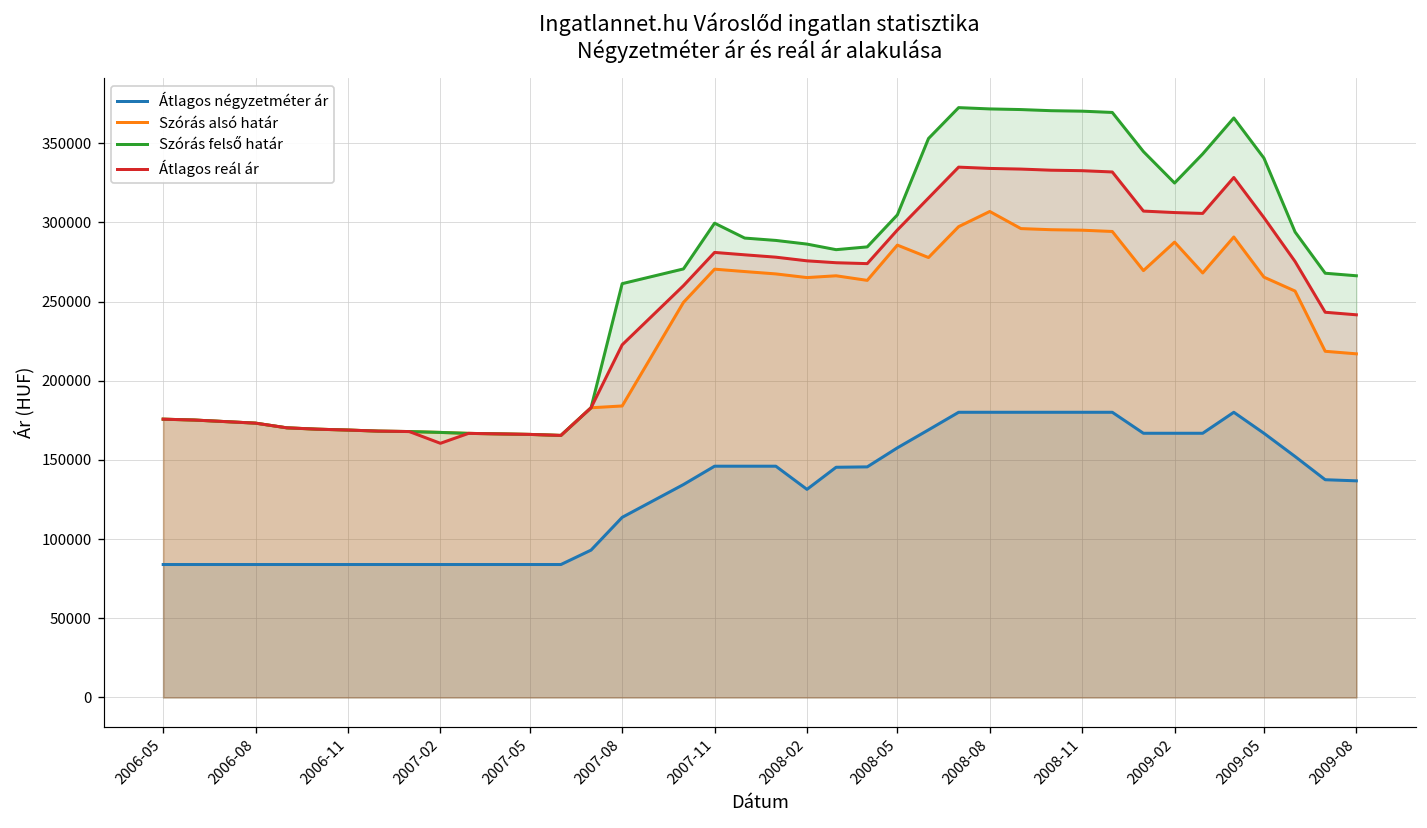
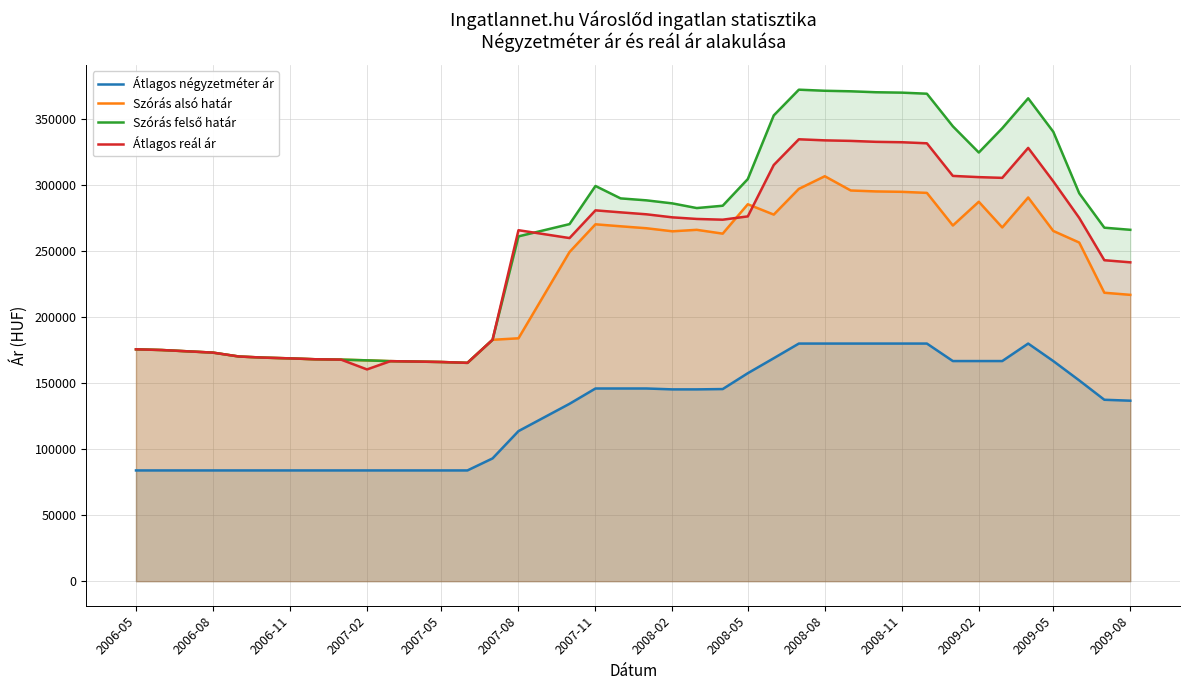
Átlagos reál ár, 2007-08: 223000 -> 266000
Átlagos négyzetméter ár, 2008-02: 131000 -> 145000
Átlagos reál ár, 2008-05: 295000 -> 276000
